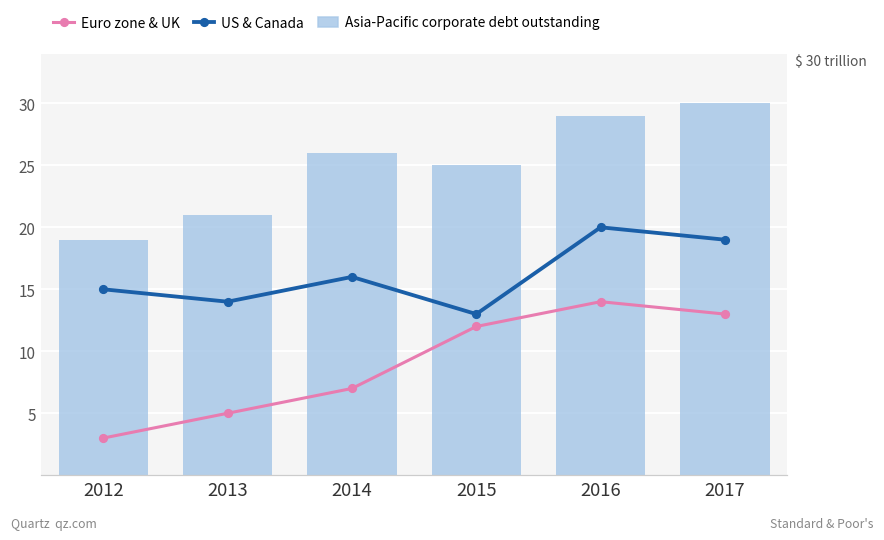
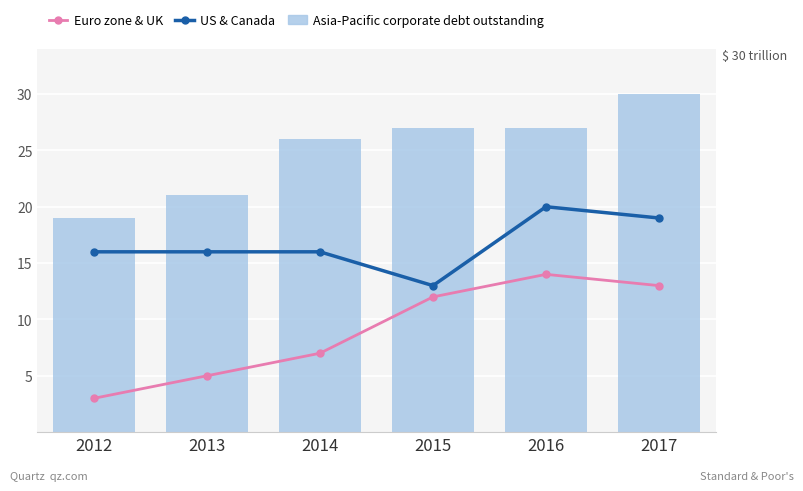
US & Canada, 2012: 15 -> 16
US & Canada, 2013: 14 -> 16
Asia-Pacific corporate debt outstanding, 2015: 25 -> 27
Asia-Pacific corporate debt outstanding, 2016: 29 -> 27
